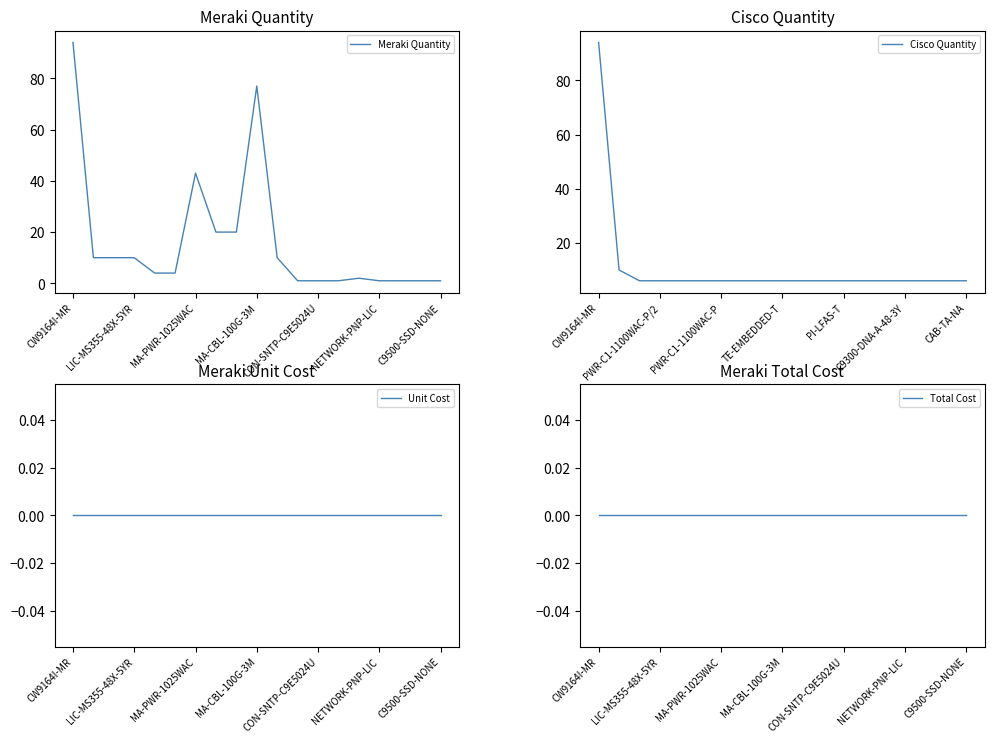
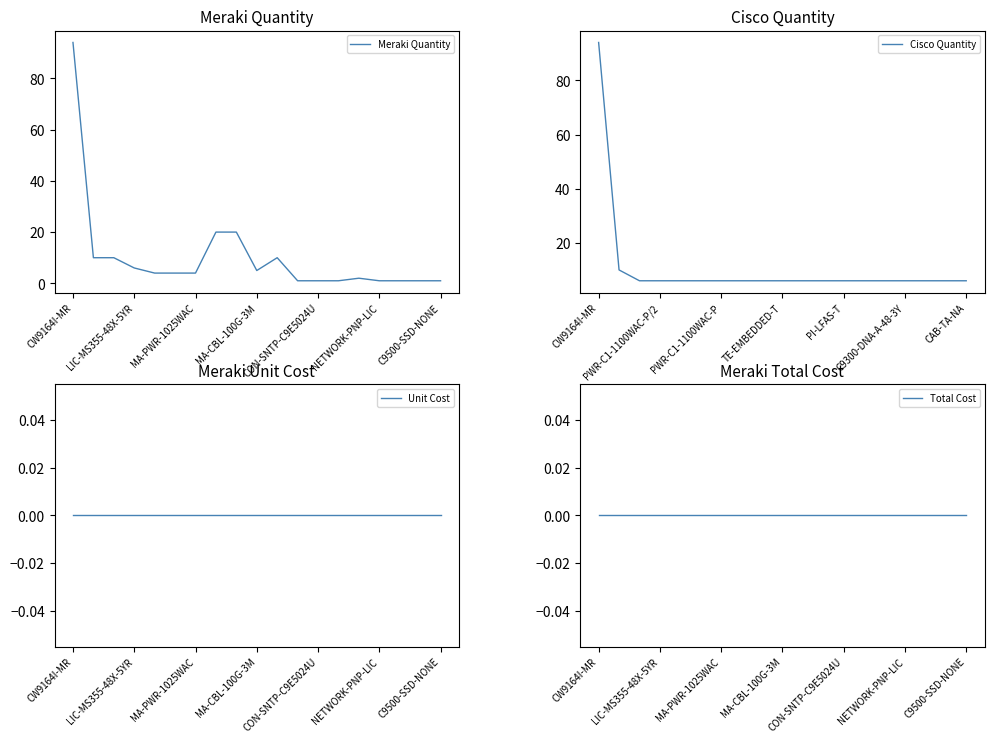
Meraki Quantity, LIC-MS355-48X-5YR: 10 -> 6
Meraki Quantity, MA-PWR-1025WAC: 43 -> 4
Meraki Quantity, MA-CBL-100G-3M: 77 -> 5
